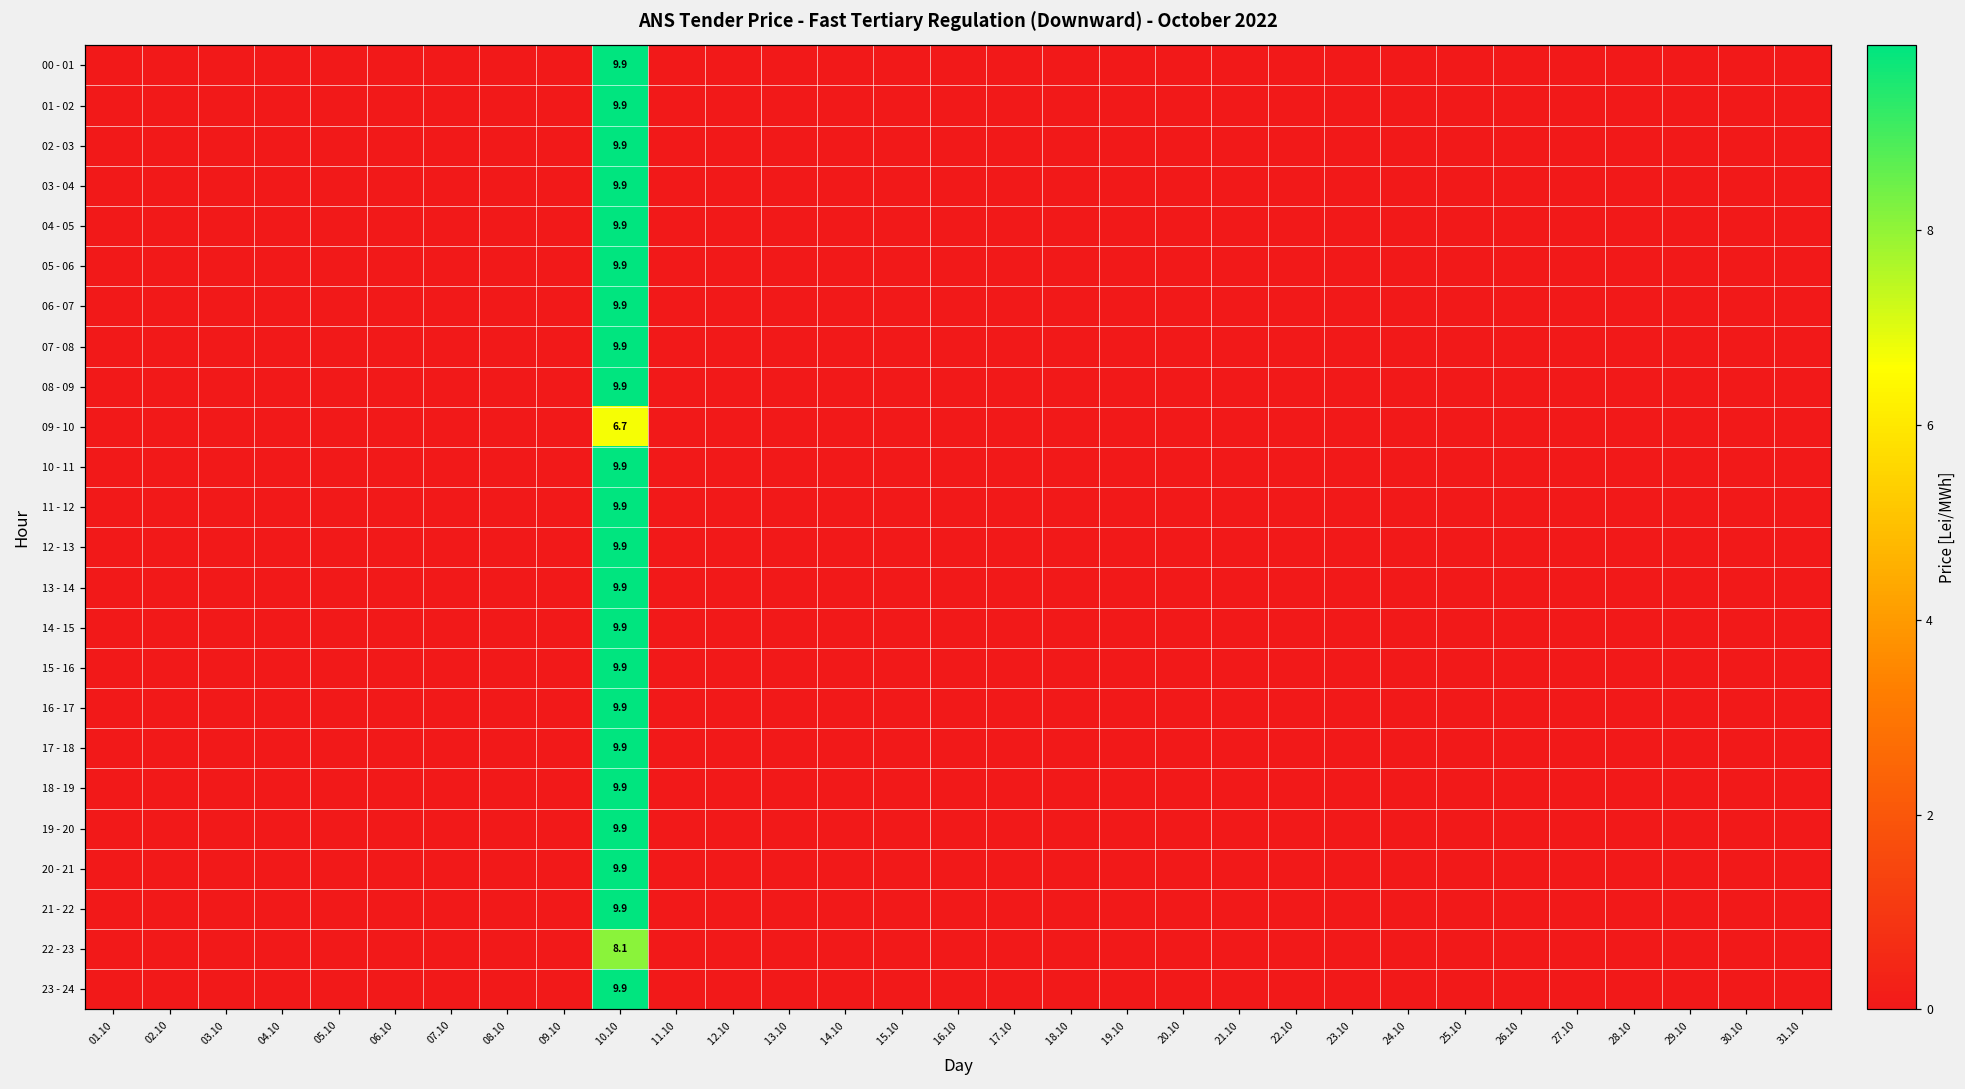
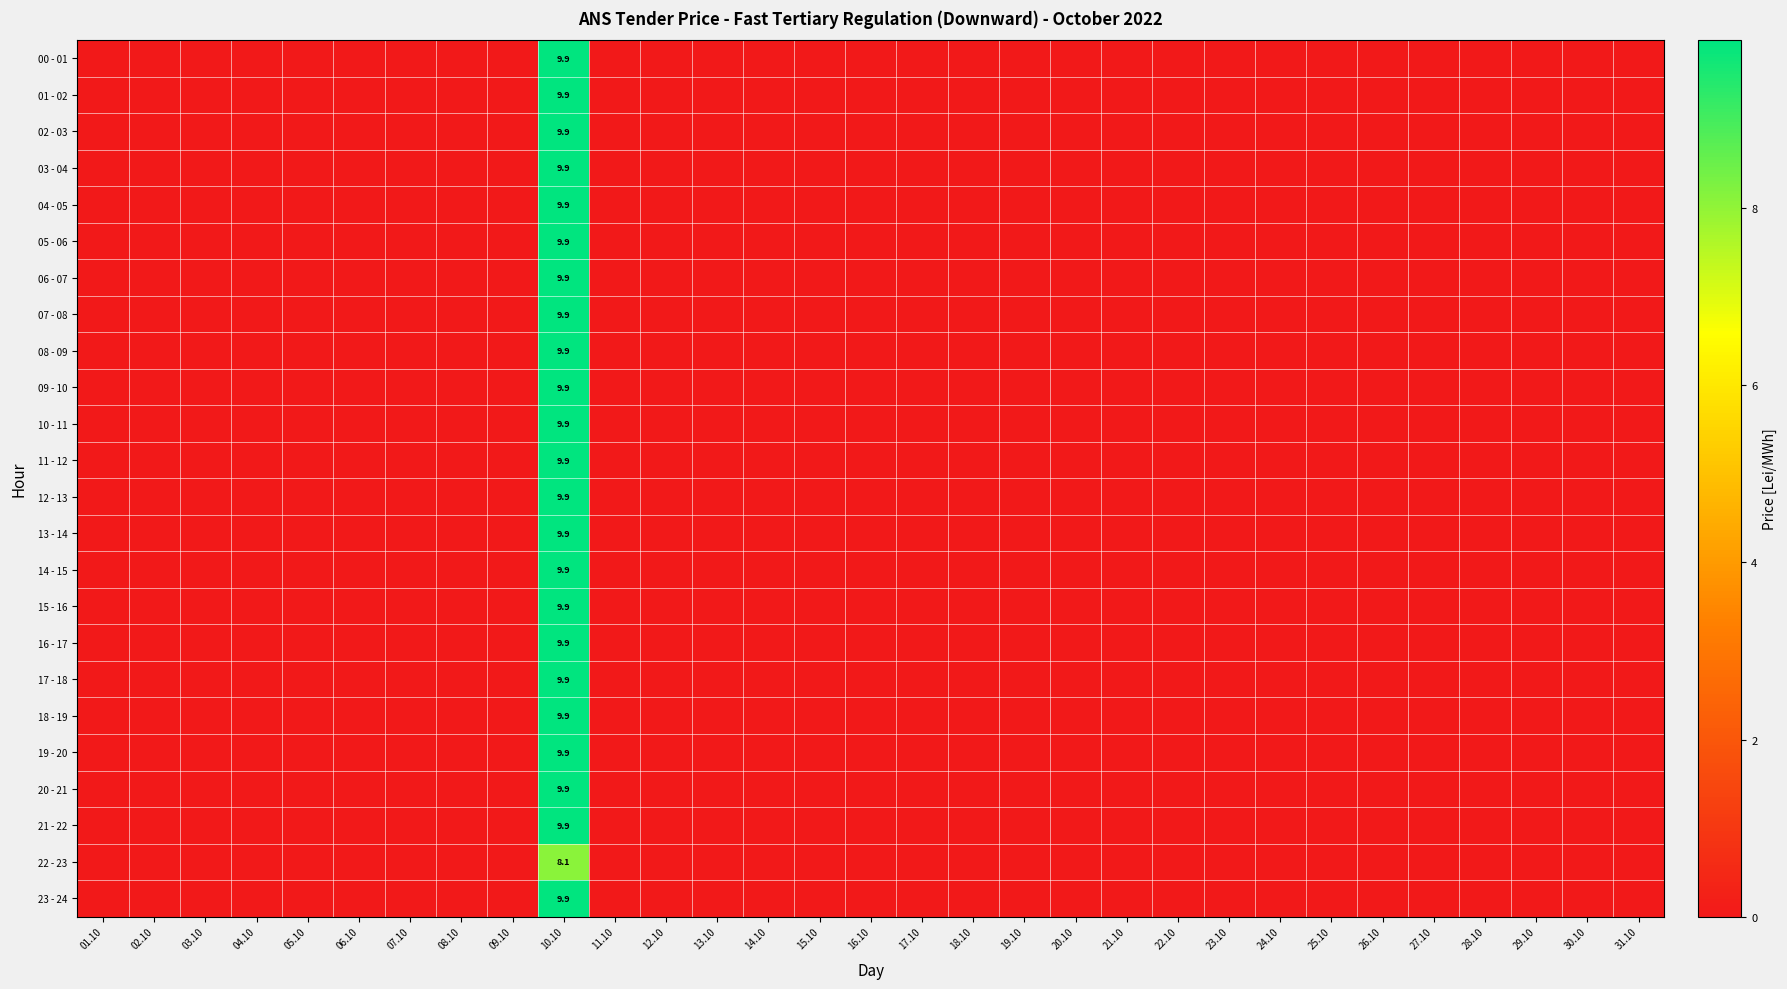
09 - 10, 10.10: 6.7 -> 9.9
